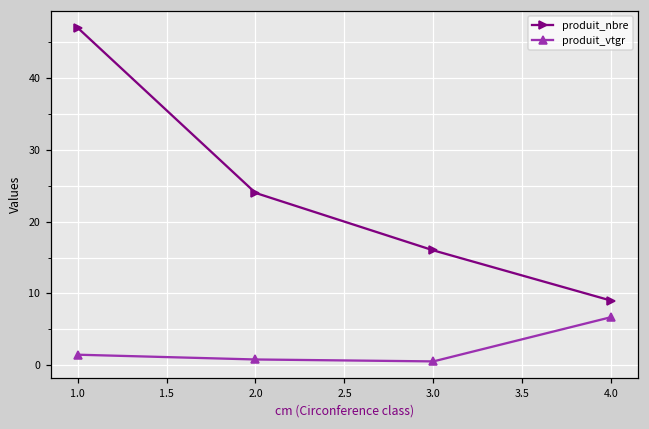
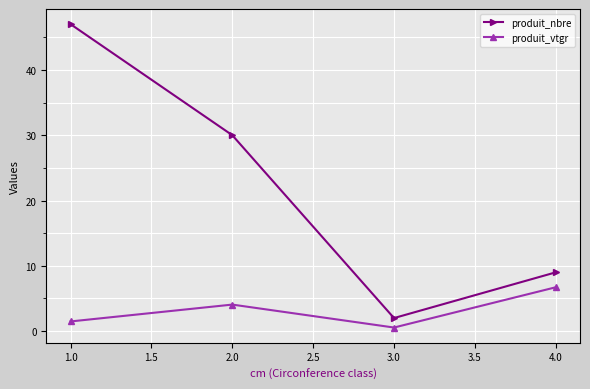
produit_nbre, 2.0: 24 -> 30
produit_vtgr, 2.0: 1 -> 4
produit_nbre, 3.0: 16 -> 2
